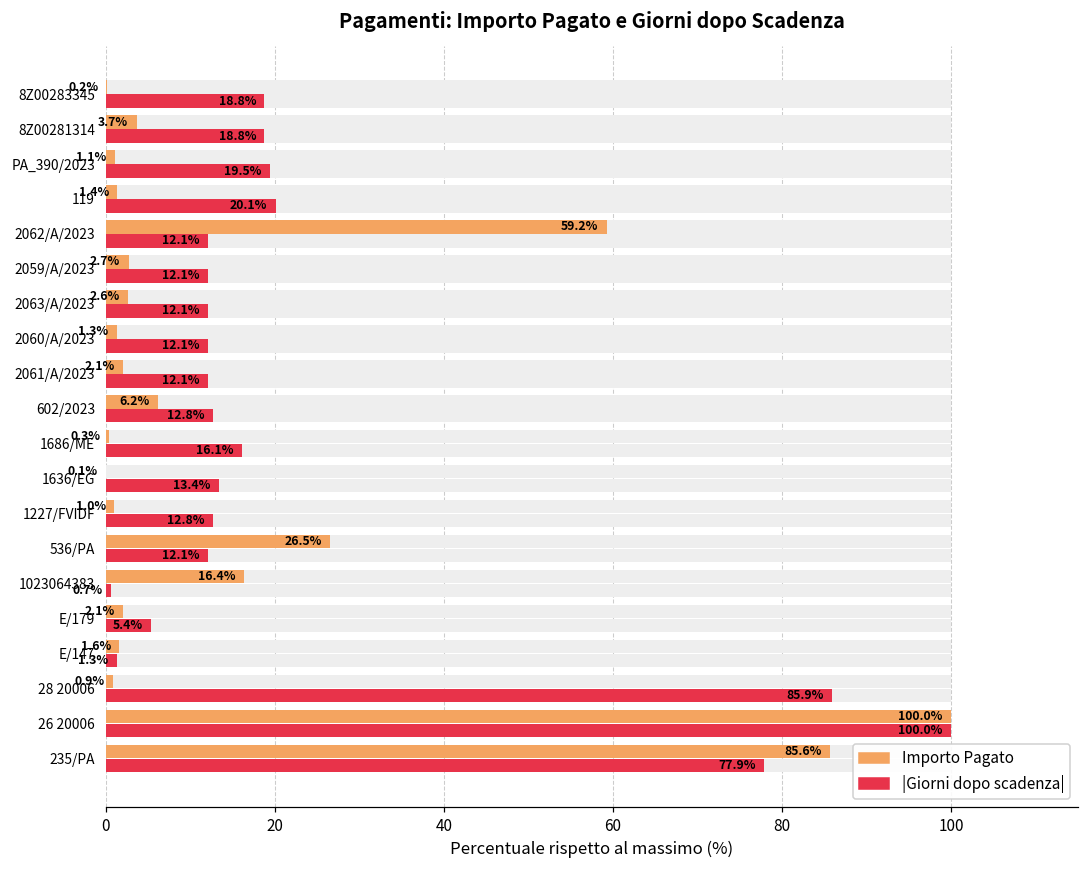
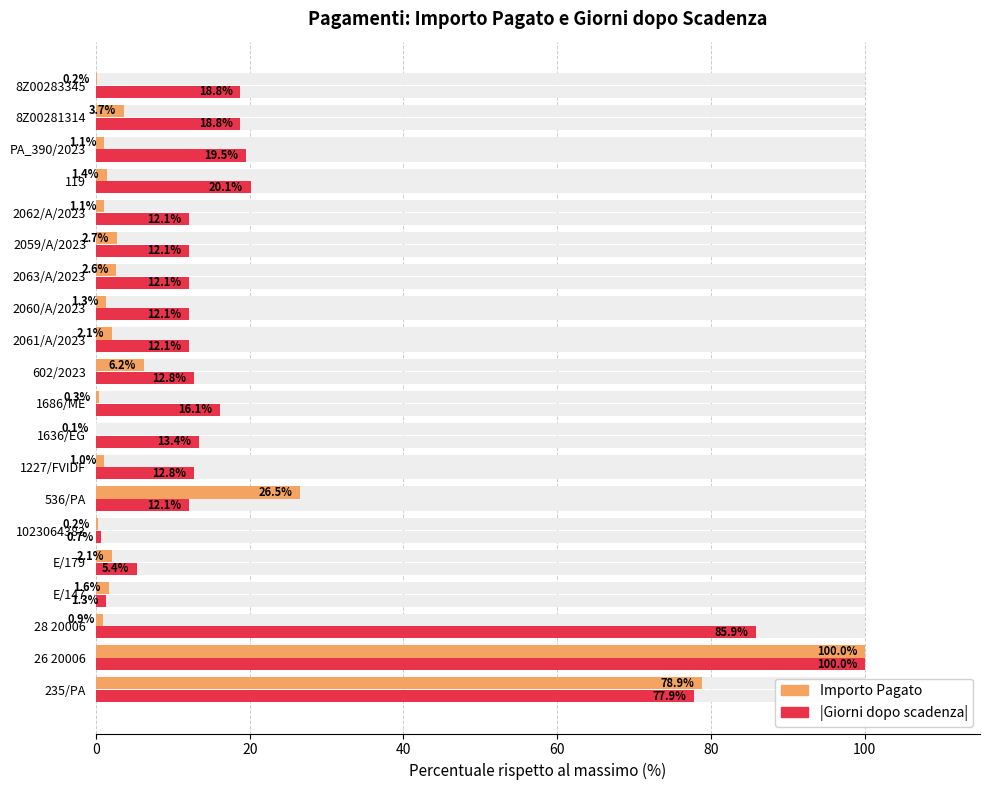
Importo Pagato, 2062/A/2023: 59.2% -> 1.1%
Importo Pagato, 1023064383: 16.4% -> 0.2%
Importo Pagato, 235/PA: 85.6% -> 78.9%
